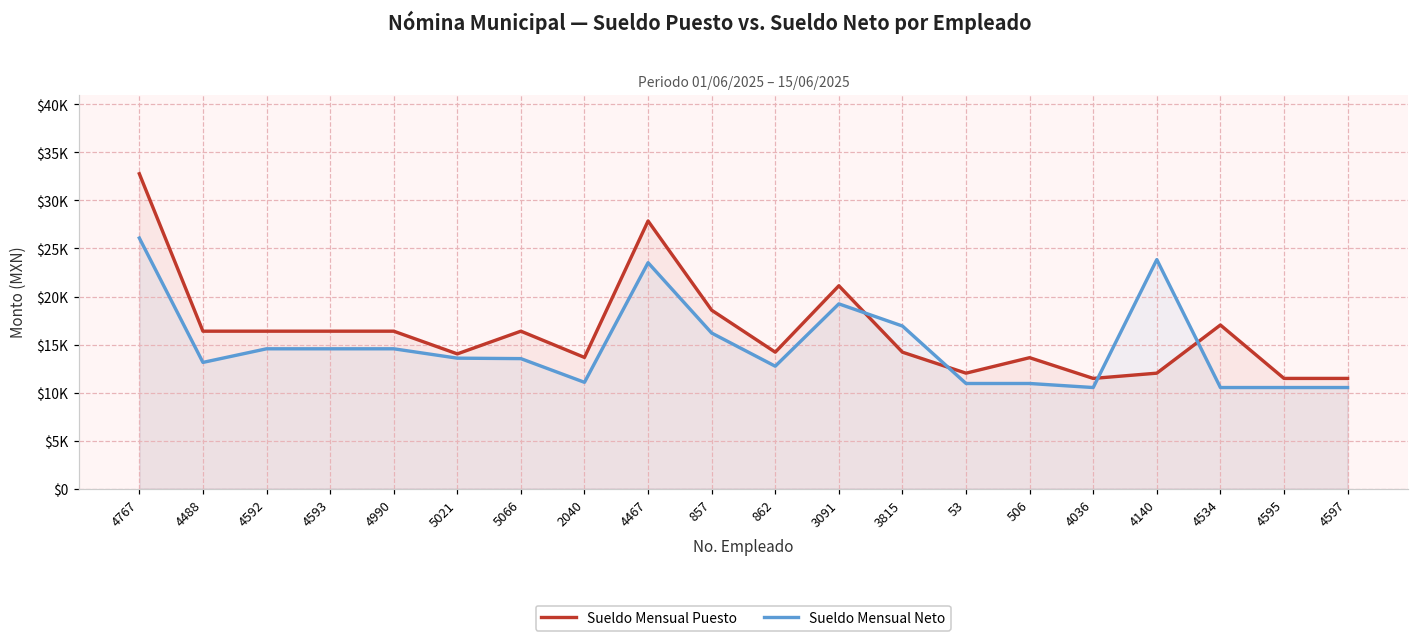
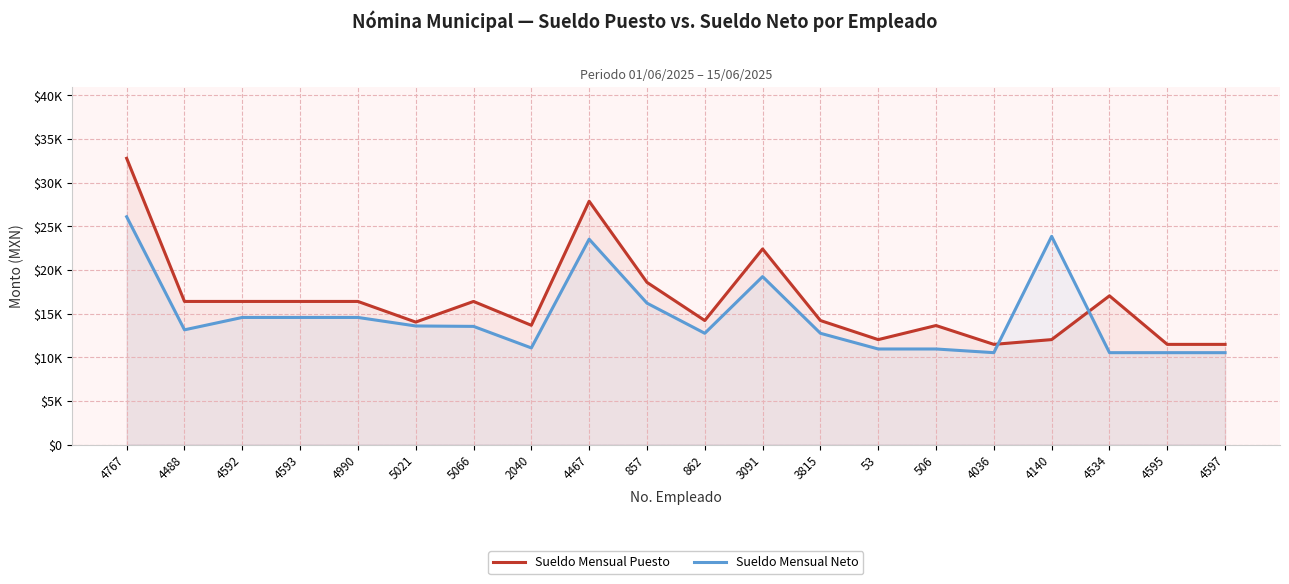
Sueldo Mensual Puesto, 3091: $21000 -> $22000
Sueldo Mensual Neto, 3815: $17000 -> $13000
